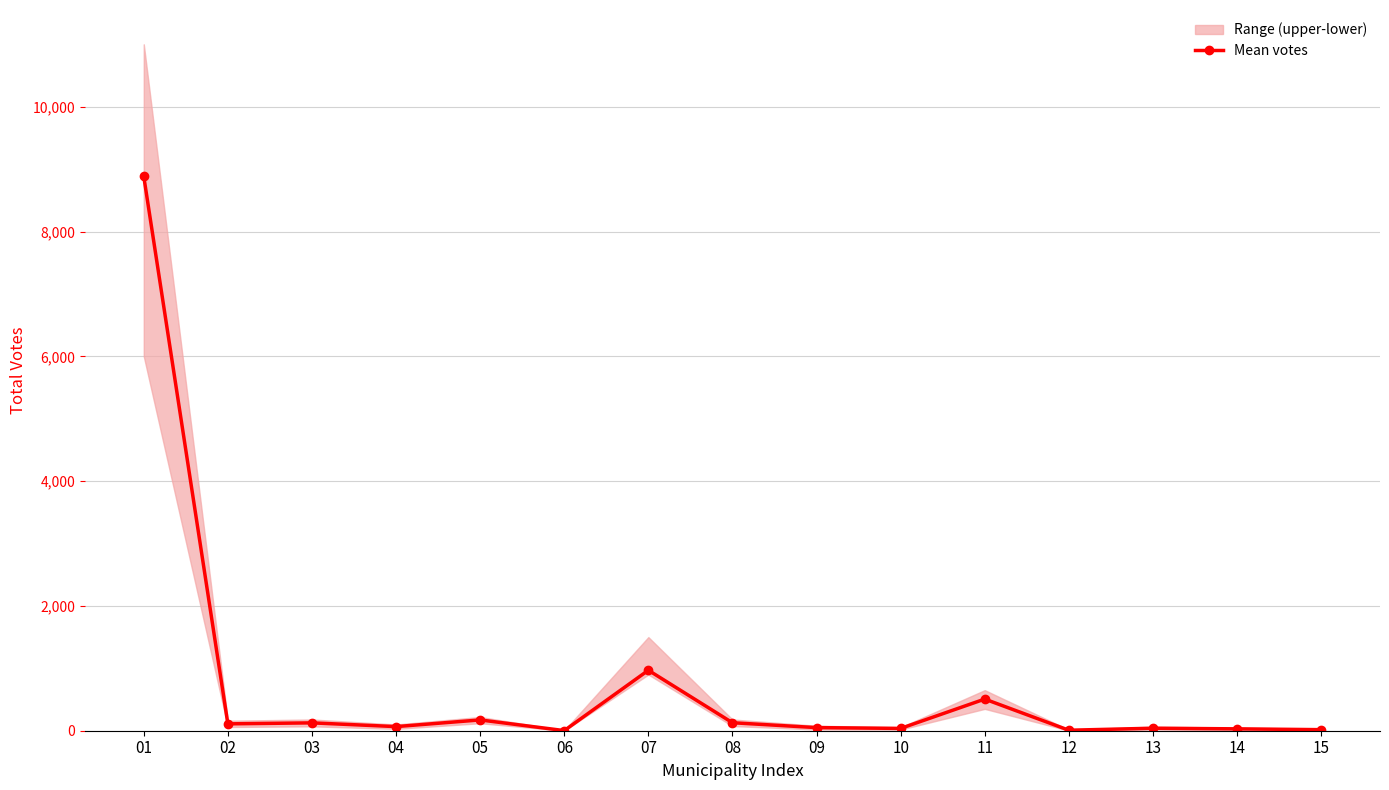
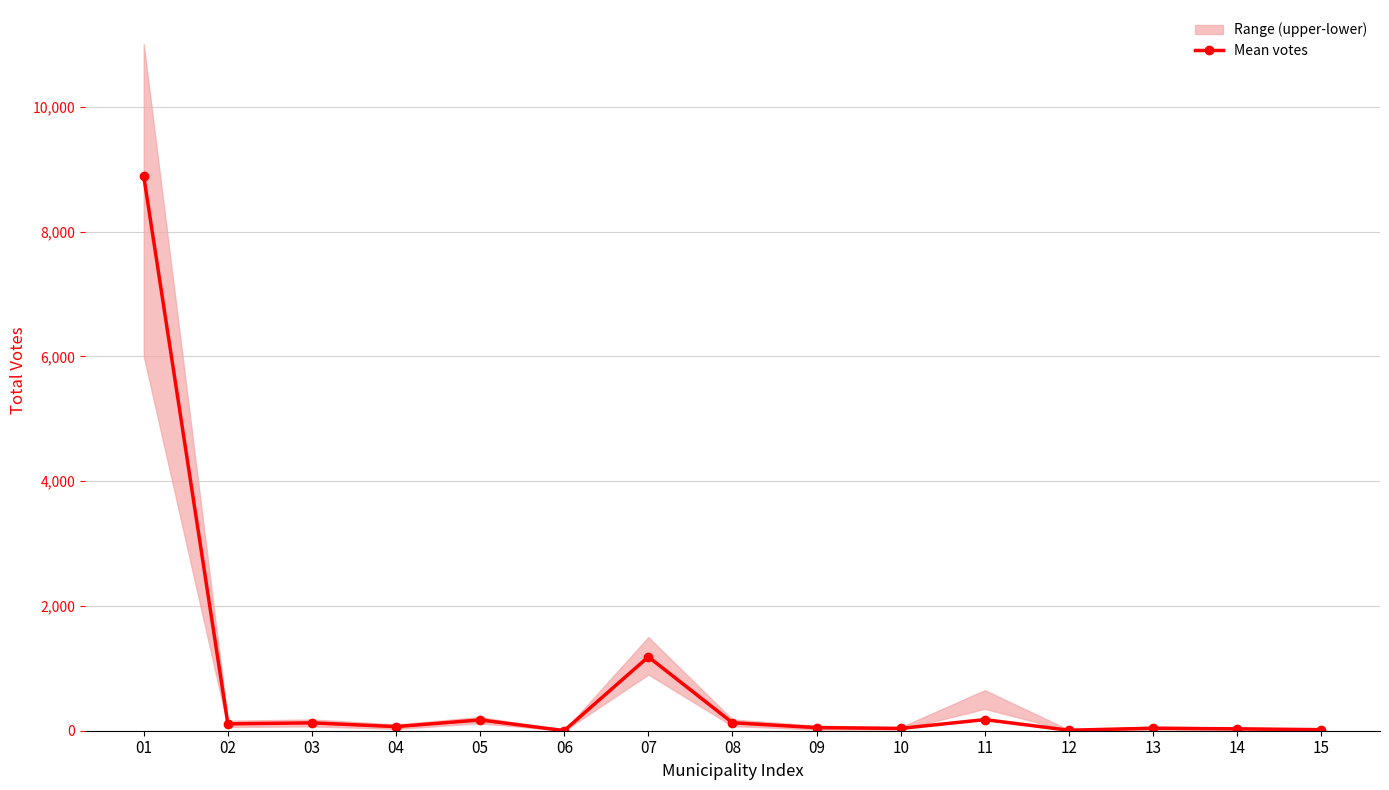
Mean votes, 07: 1,000 -> 1,200
Mean votes, 11: 500 -> 200
